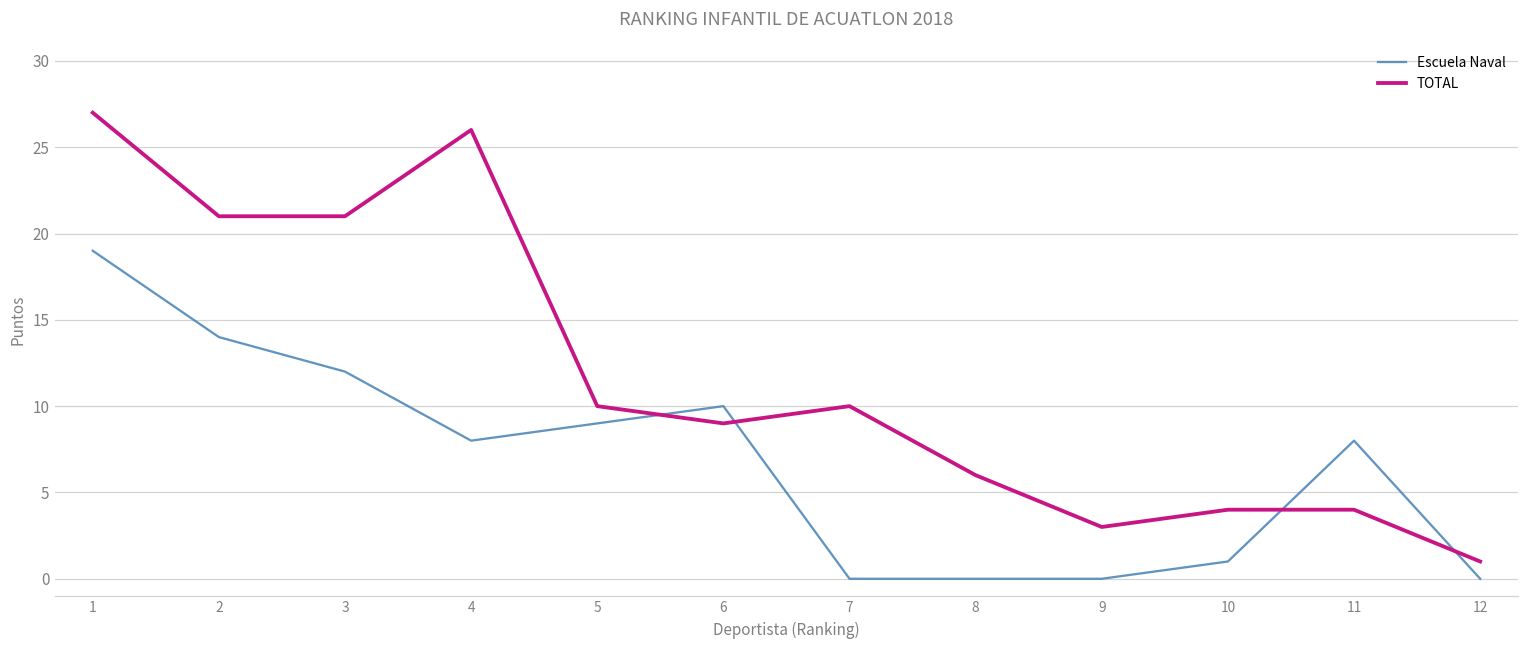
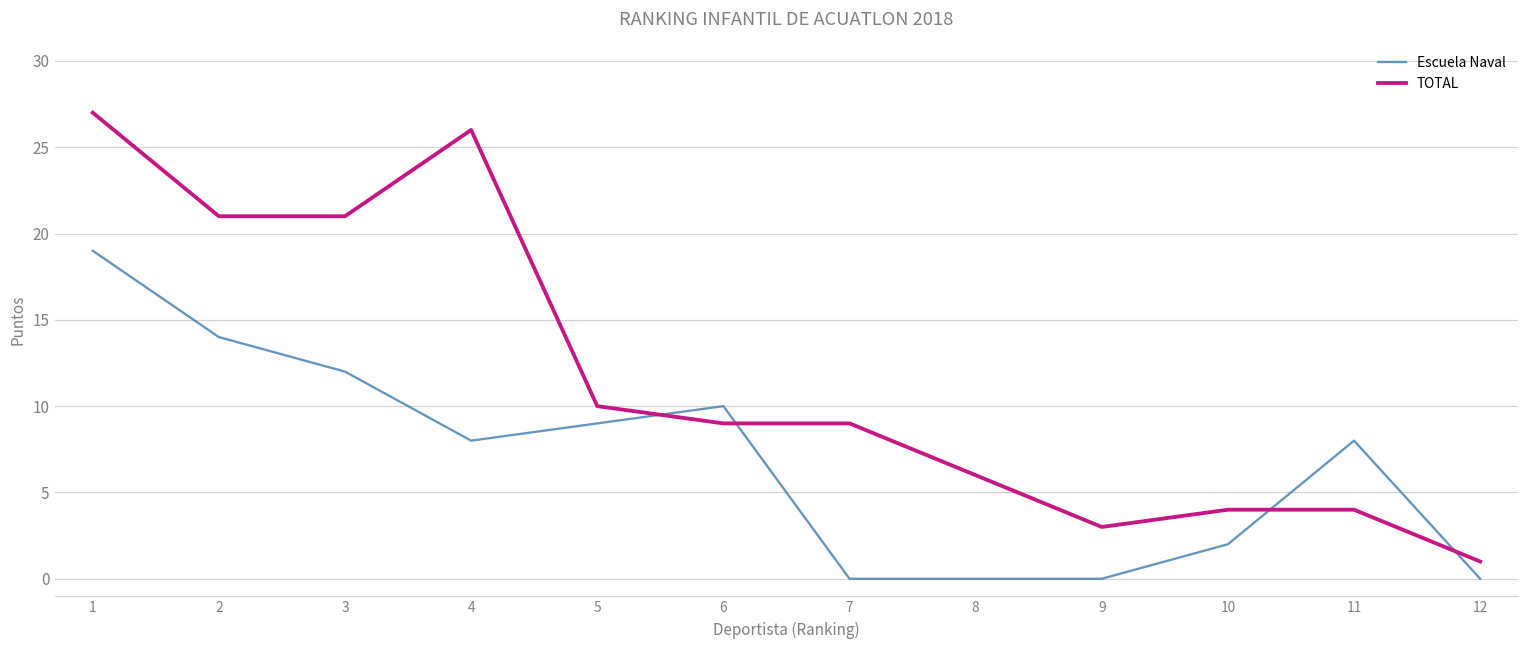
TOTAL, 7: 10 -> 9
Escuela Naval, 10: 1 -> 2
